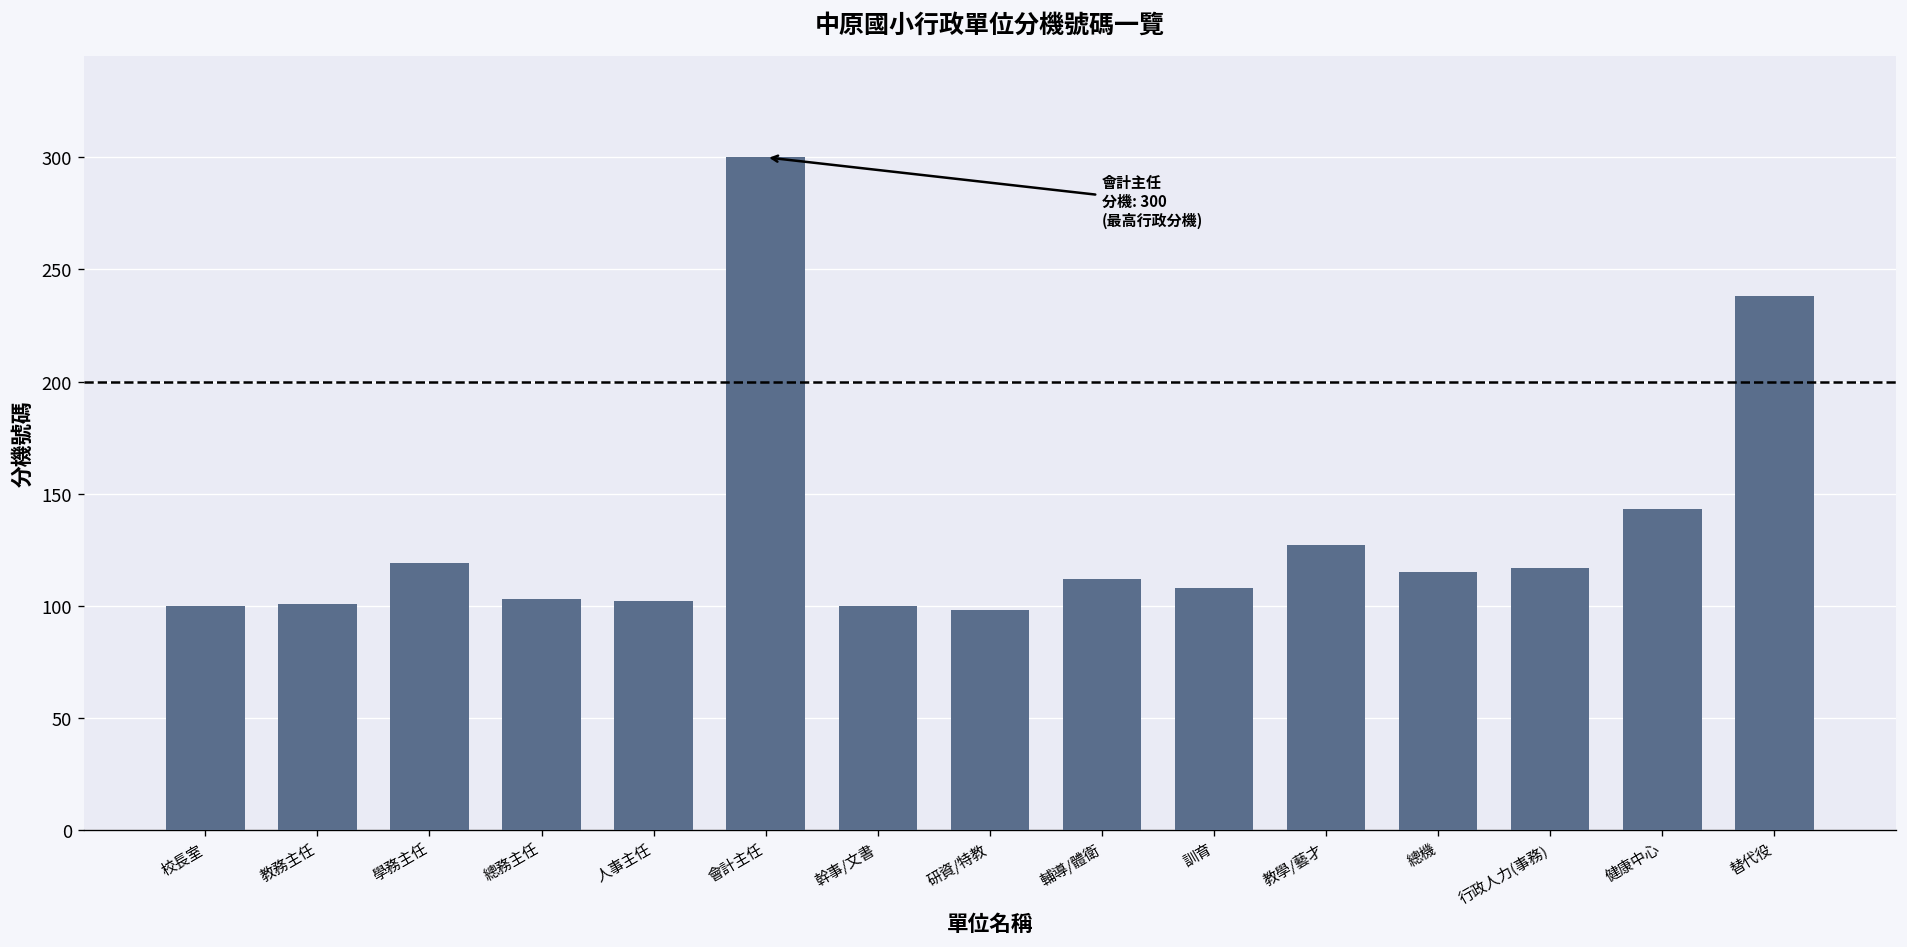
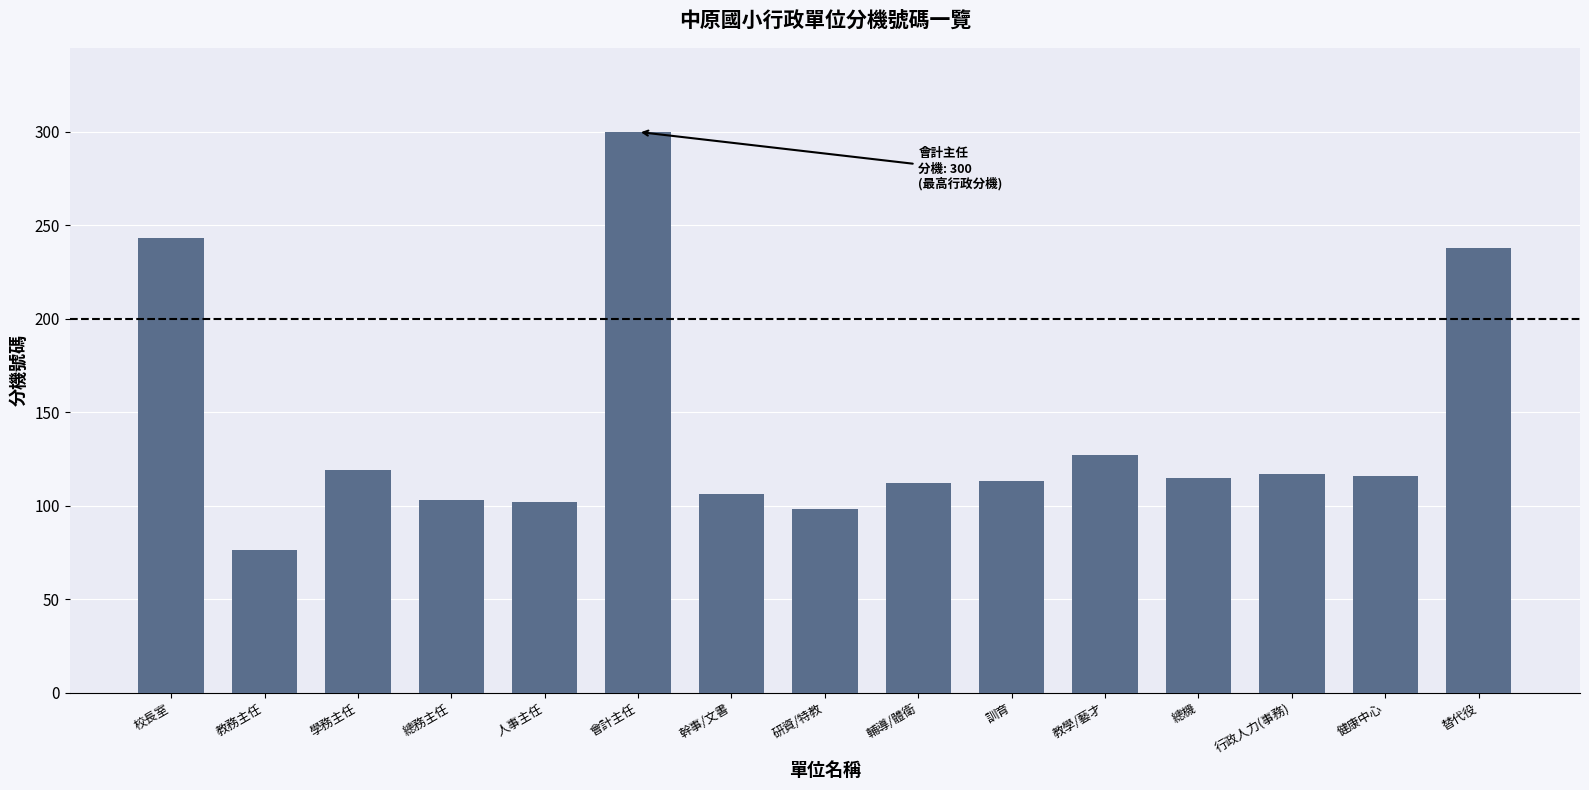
校長室: 100 -> 243
教務主任: 101 -> 76
幹事/文書: 100 -> 106
訓育: 108 -> 113
健康中心: 143 -> 116
